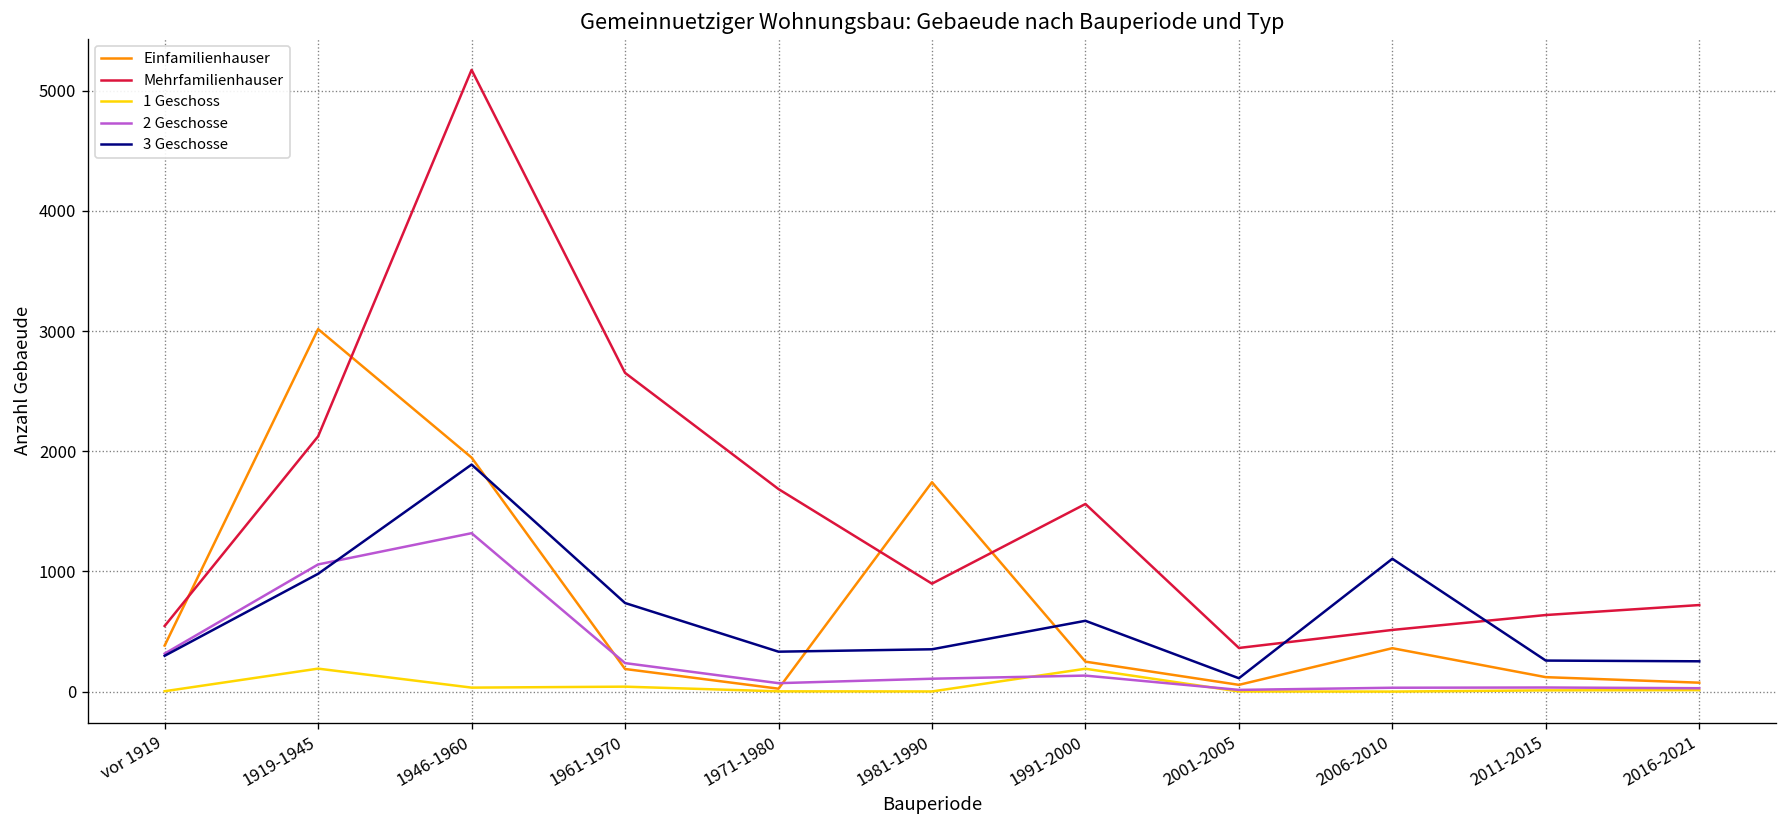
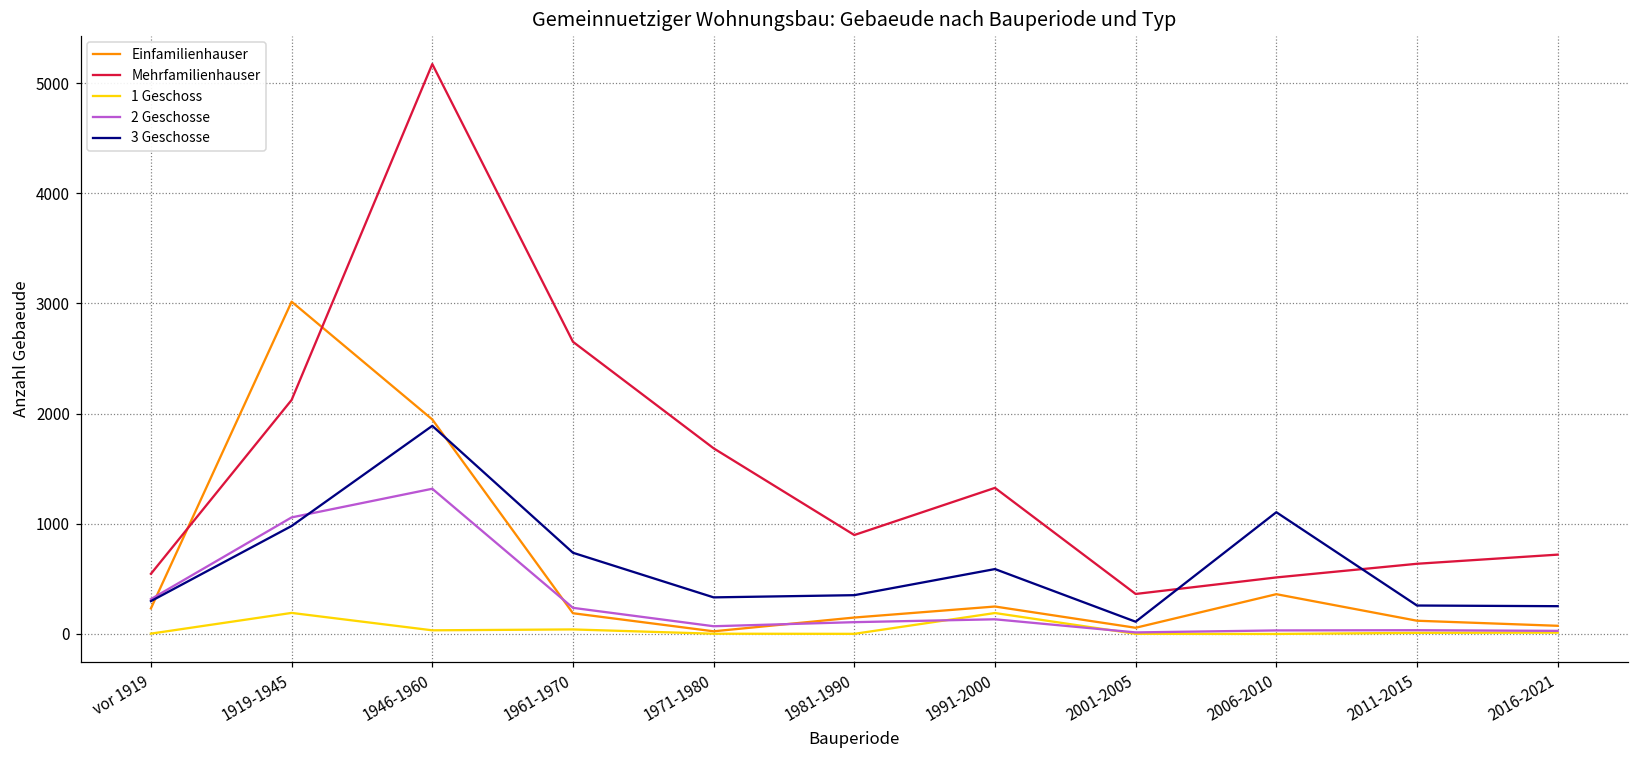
Einfamilienhauser, vor 1919: 380 -> 230
Einfamilienhauser, 1981-1990: 1740 -> 150
Mehrfamilienhauser, 1991-2000: 1560 -> 1330
